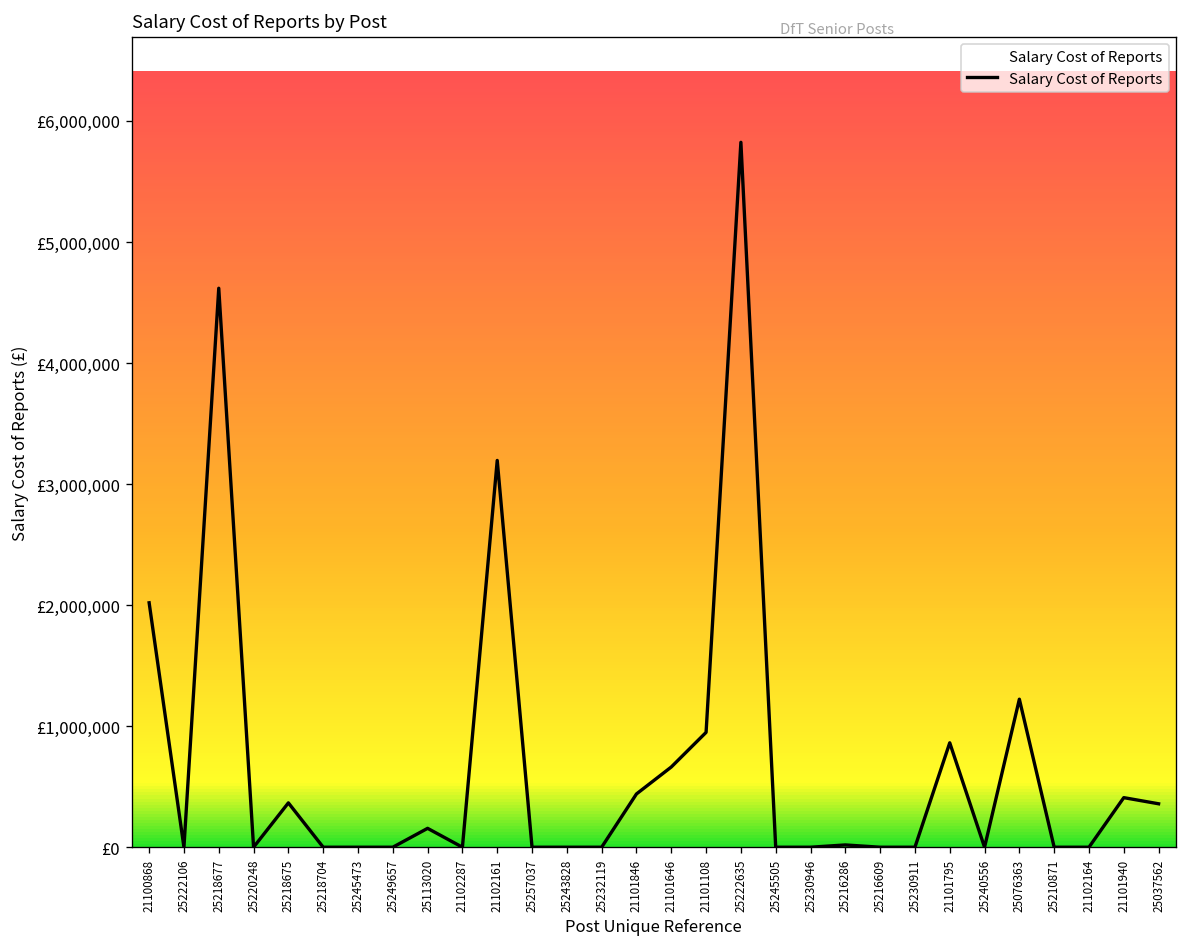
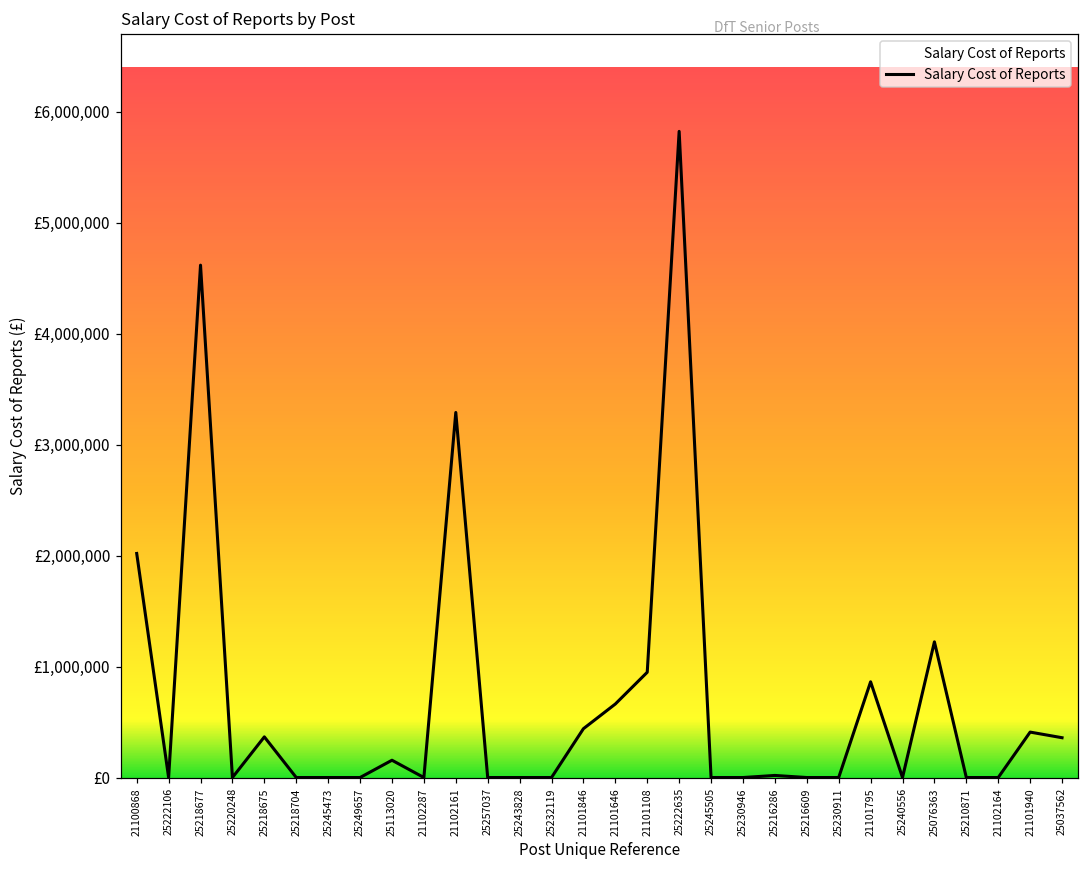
21102161: £3,200,000 -> £3,290,000
